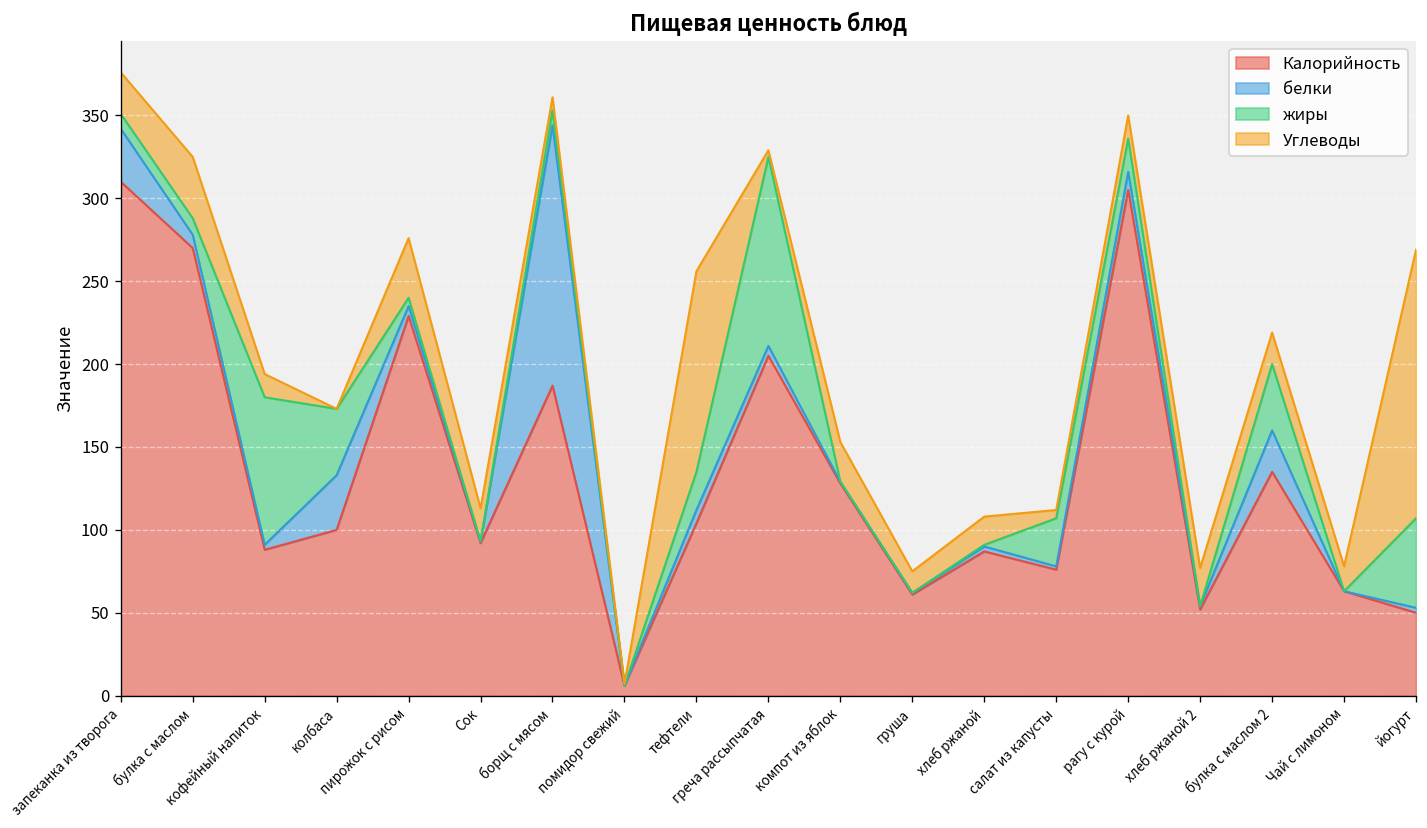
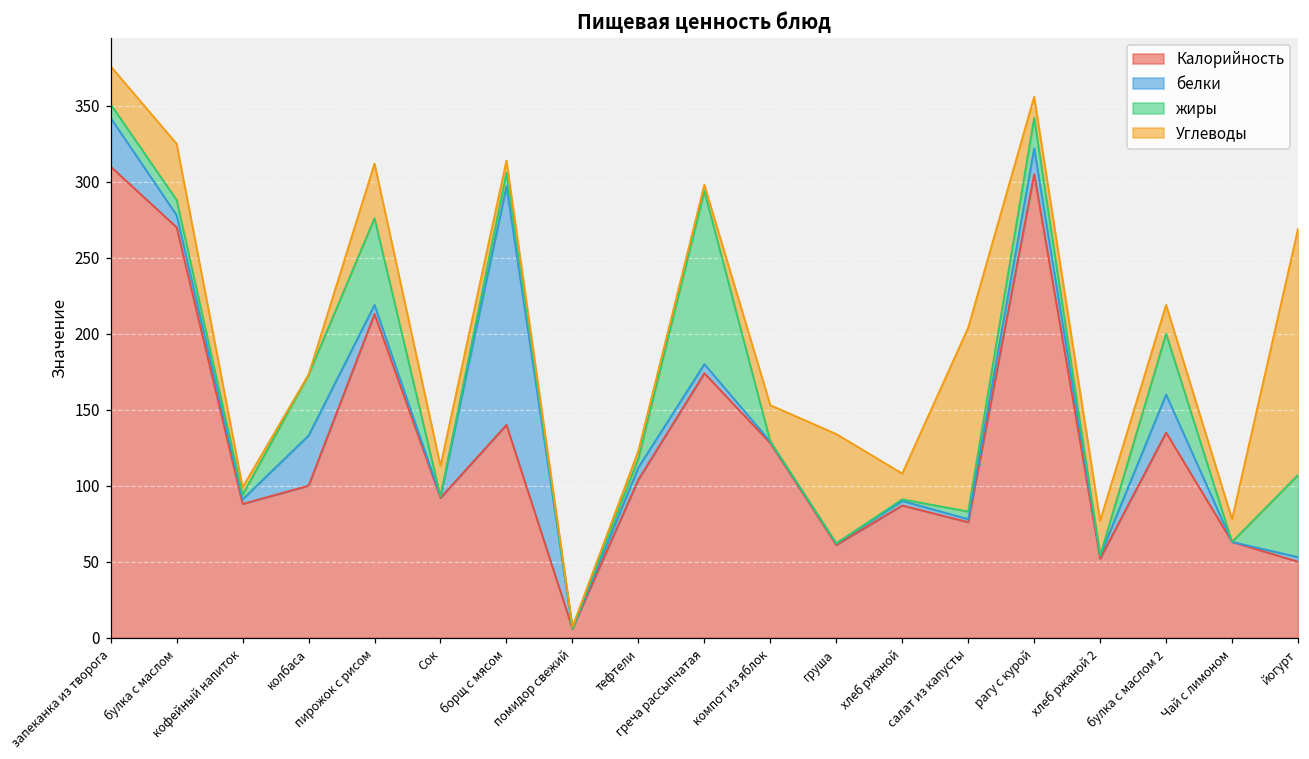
жиры, кофейный напиток: 89 -> 3
Углеводы, кофейный напиток: 14 -> 5
Калорийность, пирожок с рисом: 229 -> 213
жиры, пирожок с рисом: 5 -> 57
Калорийность, борщ с мясом: 187 -> 140
жиры, тефтели: 23 -> 6
Углеводы, тефтели: 121 -> 5
Калорийность, греча рассыпчатая: 205 -> 174
Углеводы, груша: 13 -> 72
жиры, салат из капусты: 29 -> 5
Углеводы, салат из капусты: 5 -> 121
белки, рагу с курой: 11 -> 17
